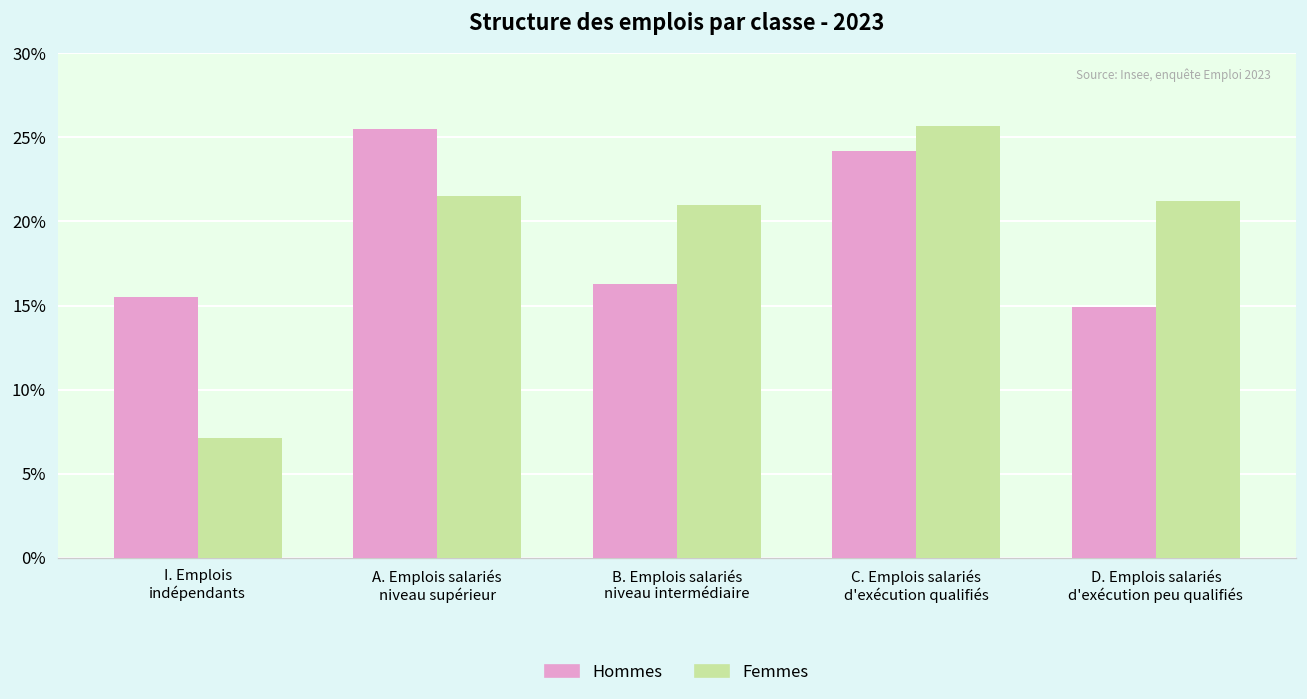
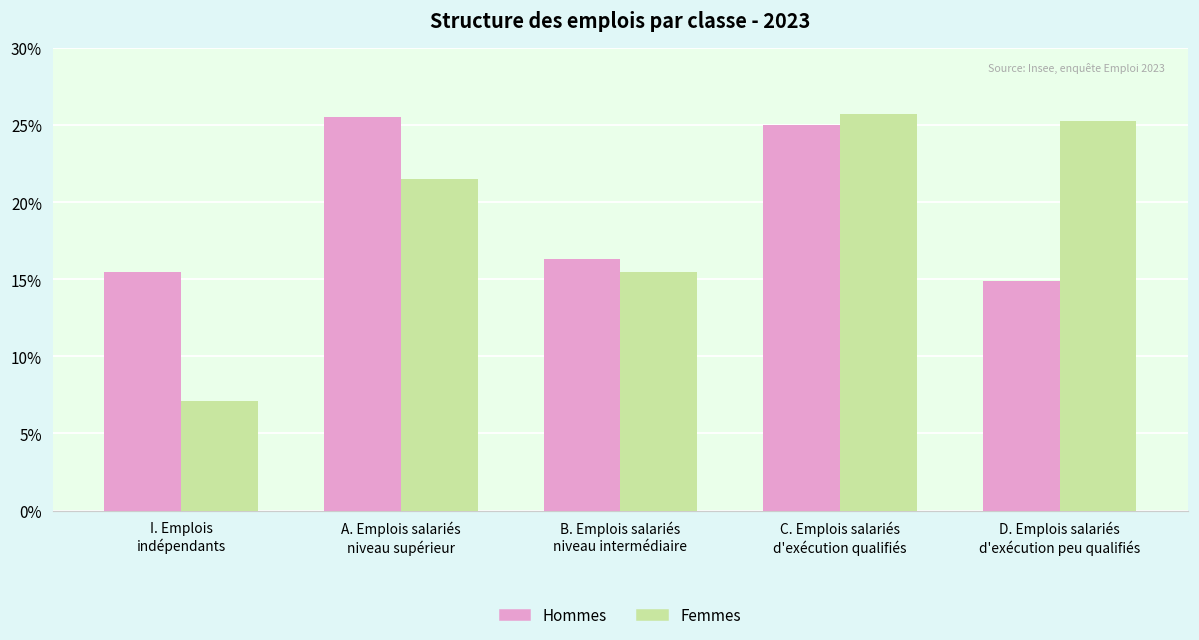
Femmes, B. Emplois salariés niveau intermédiaire: 21.0% -> 15.5%
Hommes, C. Emplois salariés d'exécution qualifiés: 24.2% -> 25.0%
Femmes, D. Emplois salariés d'exécution peu qualifiés: 21.2% -> 25.3%
